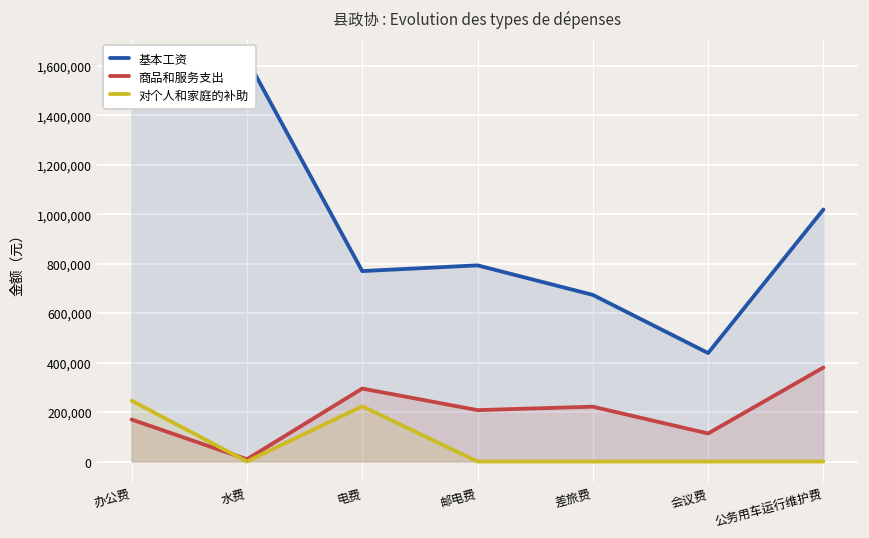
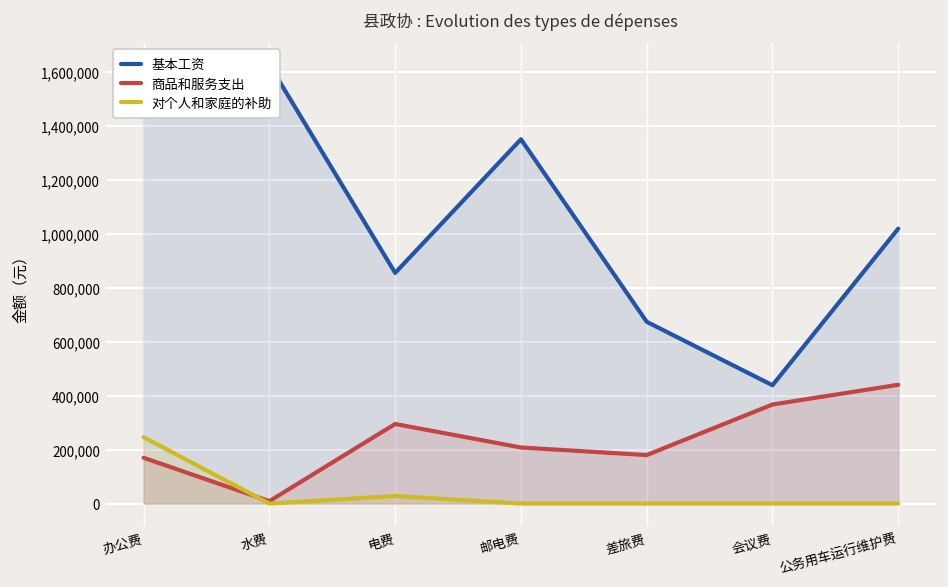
基本工资, 电费: 770,000 -> 850,000
对个人和家庭的补助, 电费: 220,000 -> 30,000
基本工资, 邮电费: 790,000 -> 1,350,000
商品和服务支出, 差旅费: 220,000 -> 180,000
商品和服务支出, 会议费: 110,000 -> 370,000
商品和服务支出, 公务用车运行维护费: 380,000 -> 440,000
